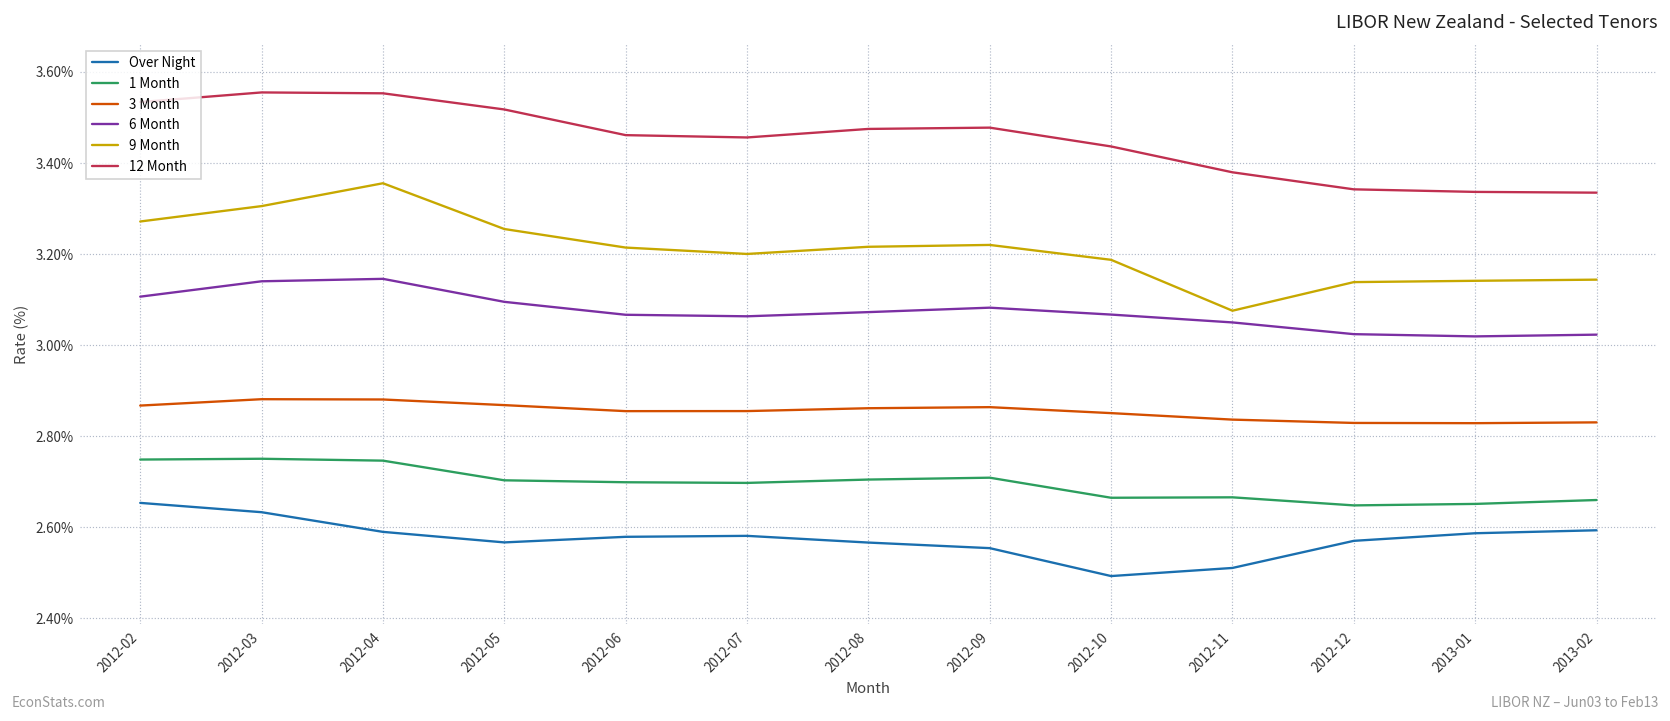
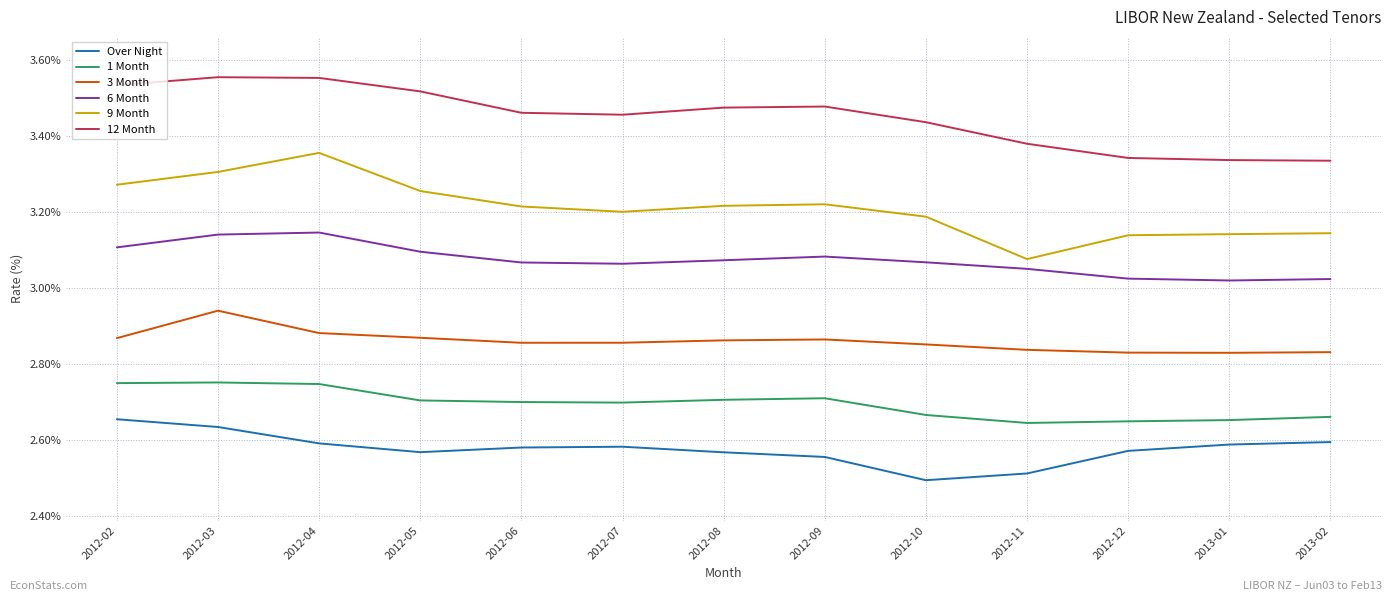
3 Month, 2012-03: 2.88% -> 2.94%
1 Month, 2012-11: 2.67% -> 2.64%
